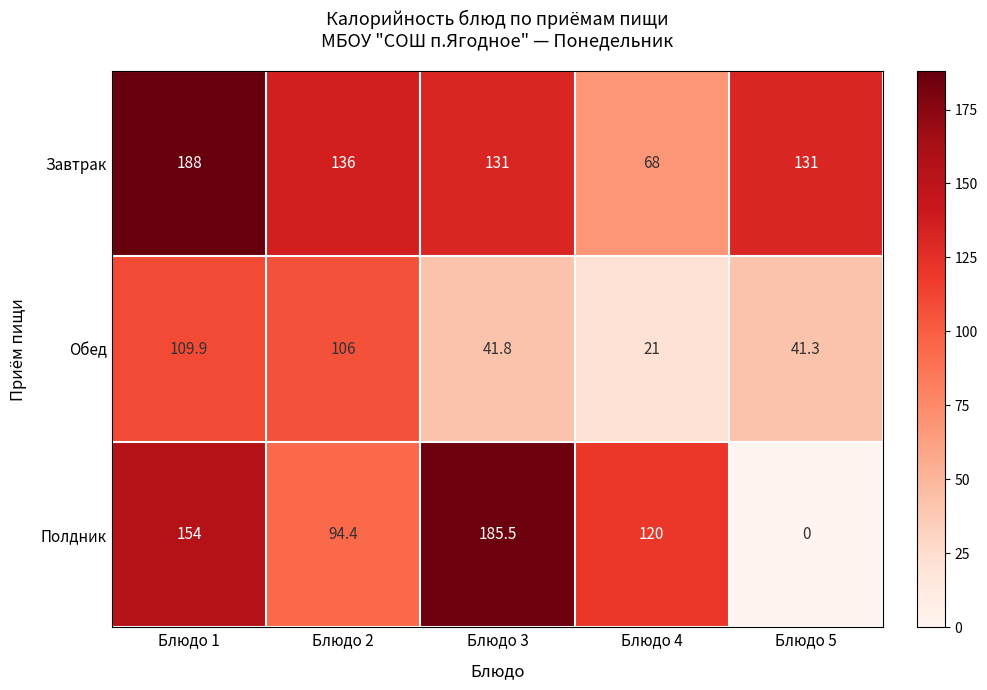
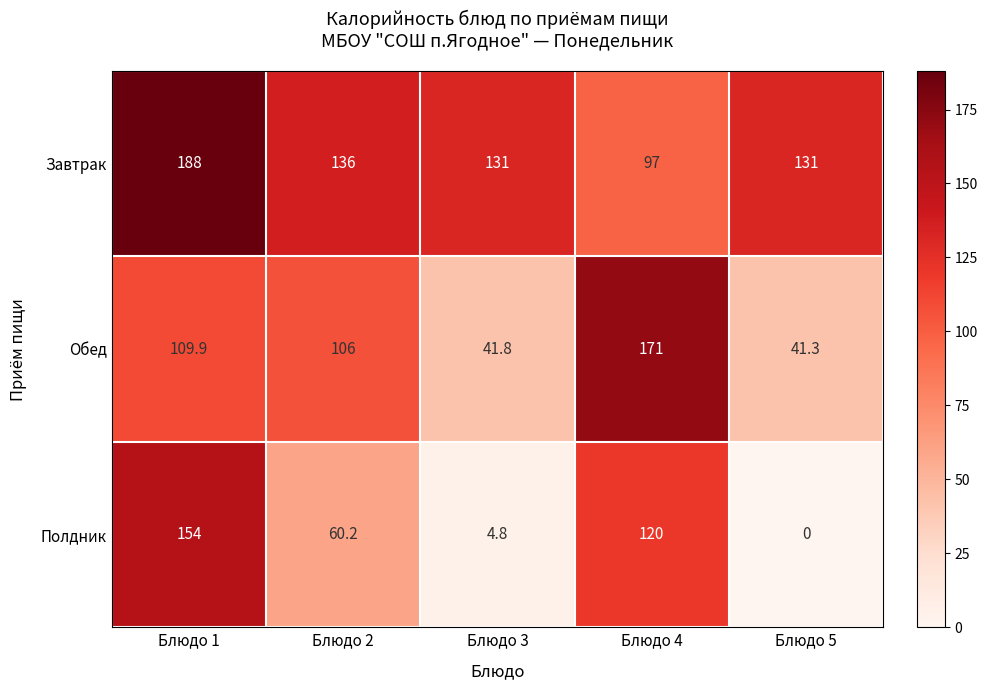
Завтрак, Блюдо 4: 68 -> 97
Обед, Блюдо 4: 21 -> 171
Полдник, Блюдо 2: 94.4 -> 60.2
Полдник, Блюдо 3: 185.5 -> 4.8
